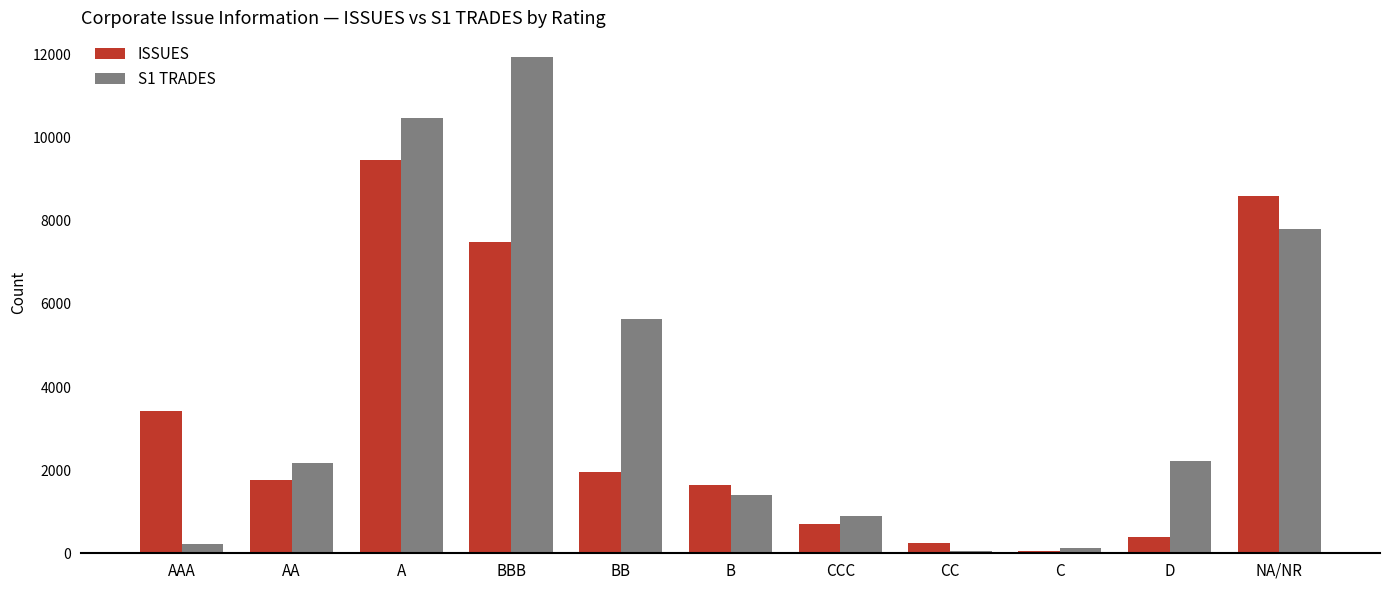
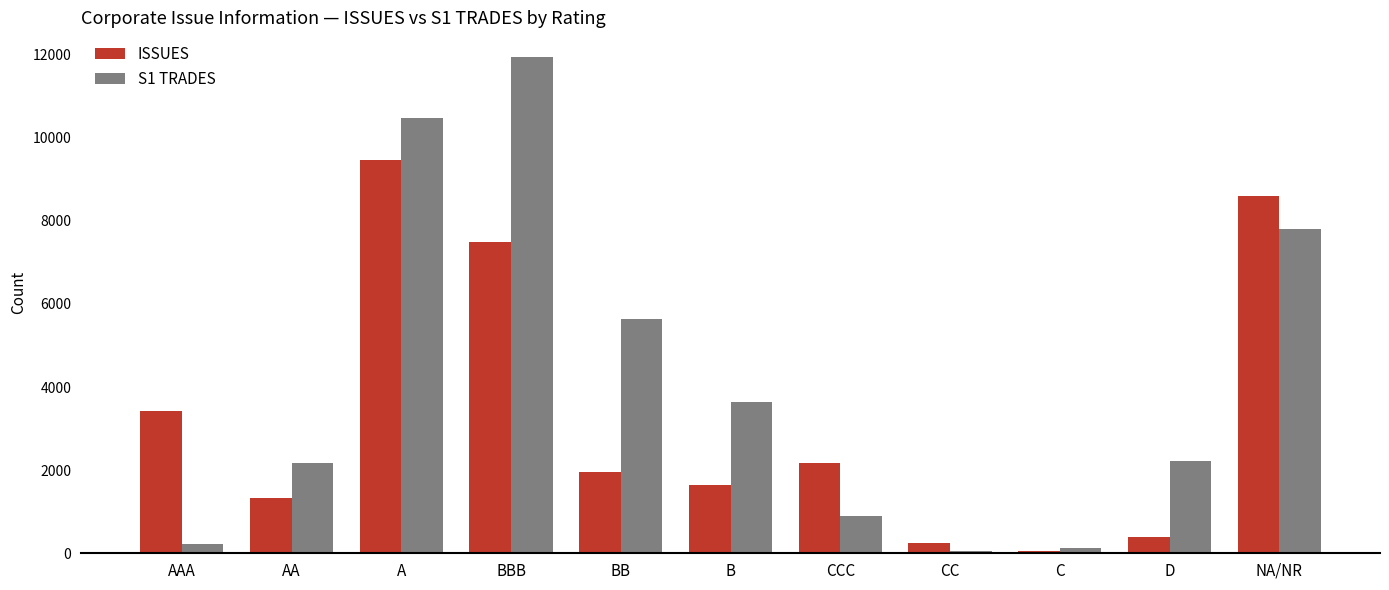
ISSUES, AA: 1800 -> 1300
S1 TRADES, B: 1400 -> 3600
ISSUES, CCC: 700 -> 2200
